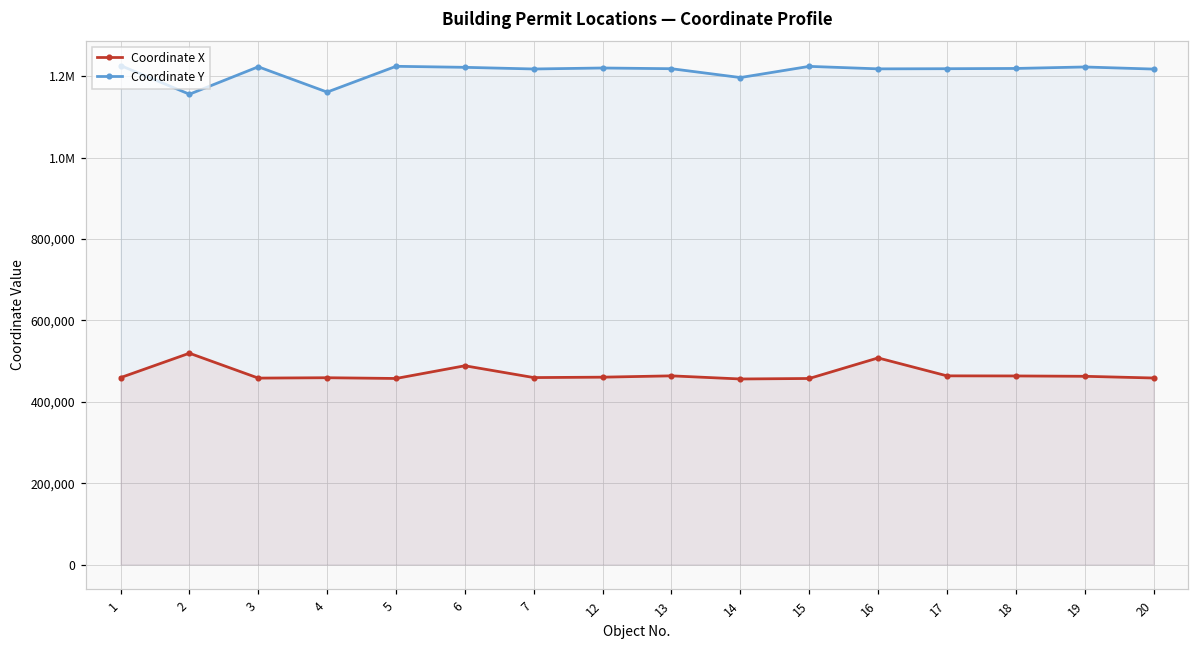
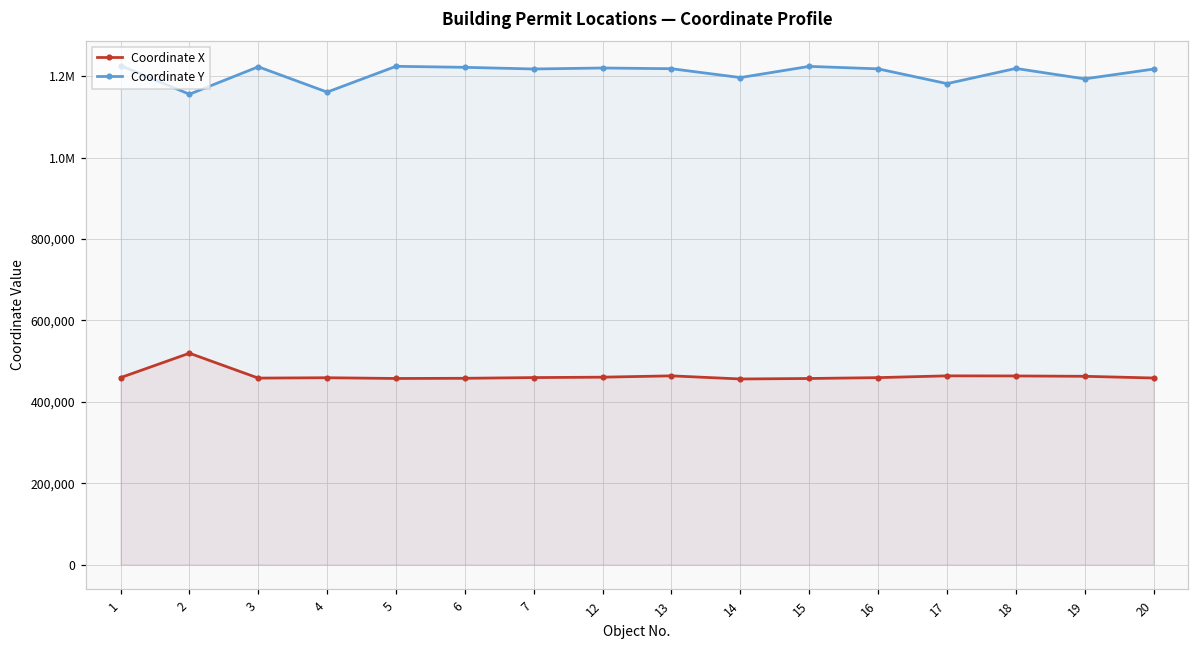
Coordinate X, 6: 490,000 -> 460,000
Coordinate X, 16: 510,000 -> 460,000
Coordinate Y, 17: 1,220,000 -> 1,180,000
Coordinate Y, 19: 1,220,000 -> 1,190,000
